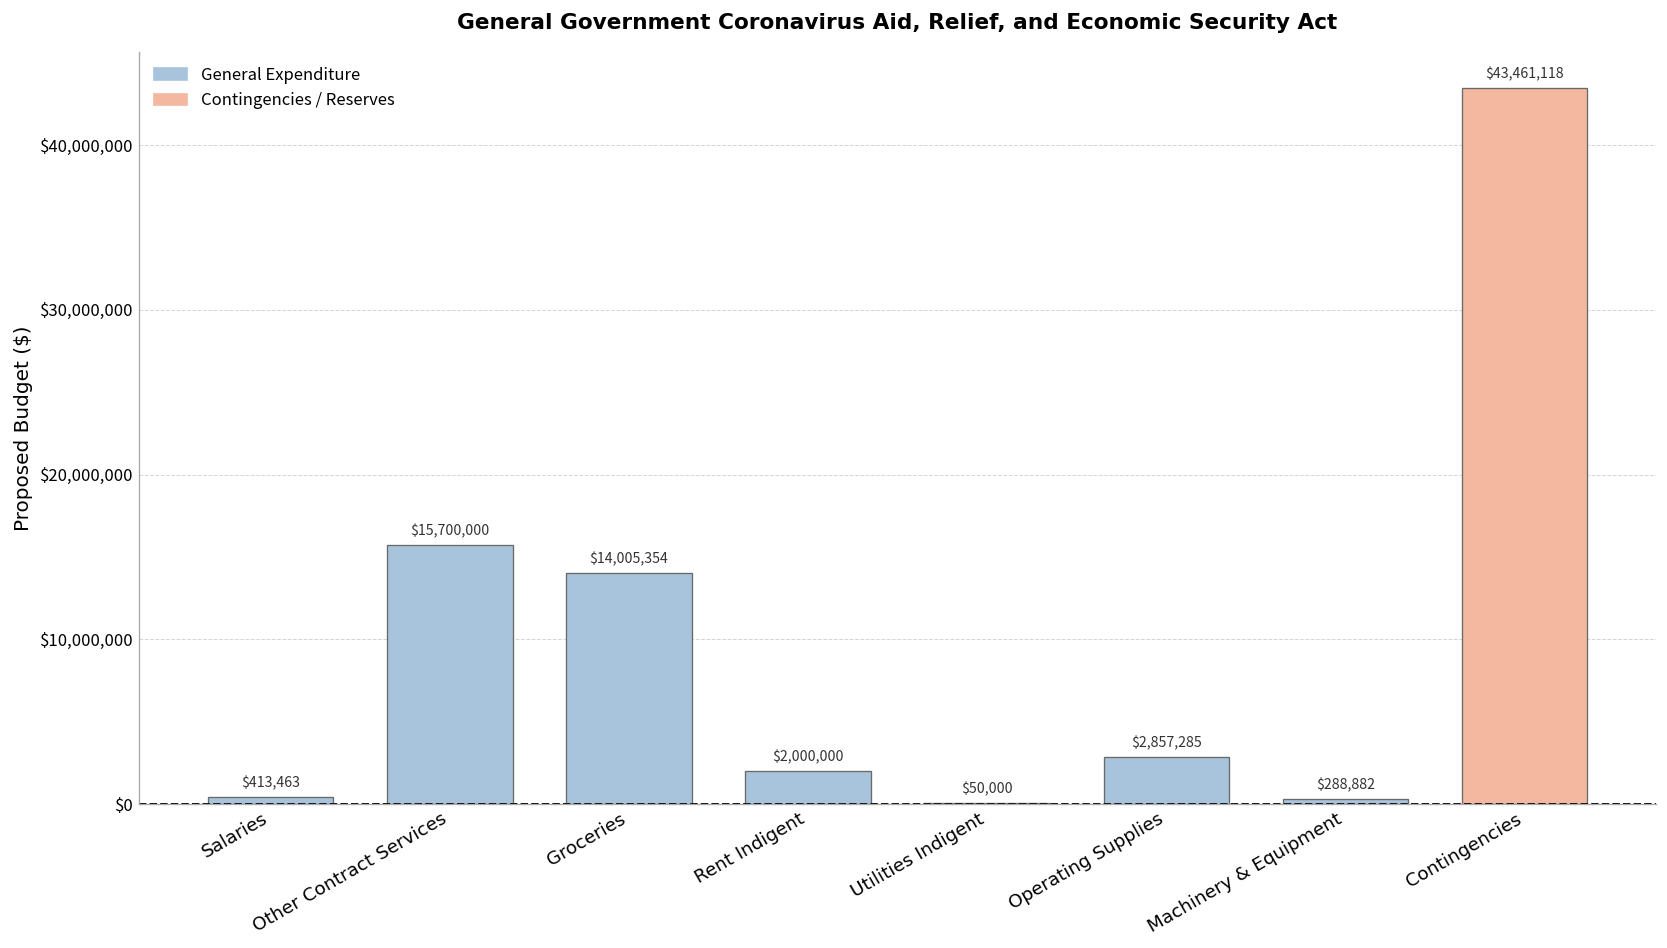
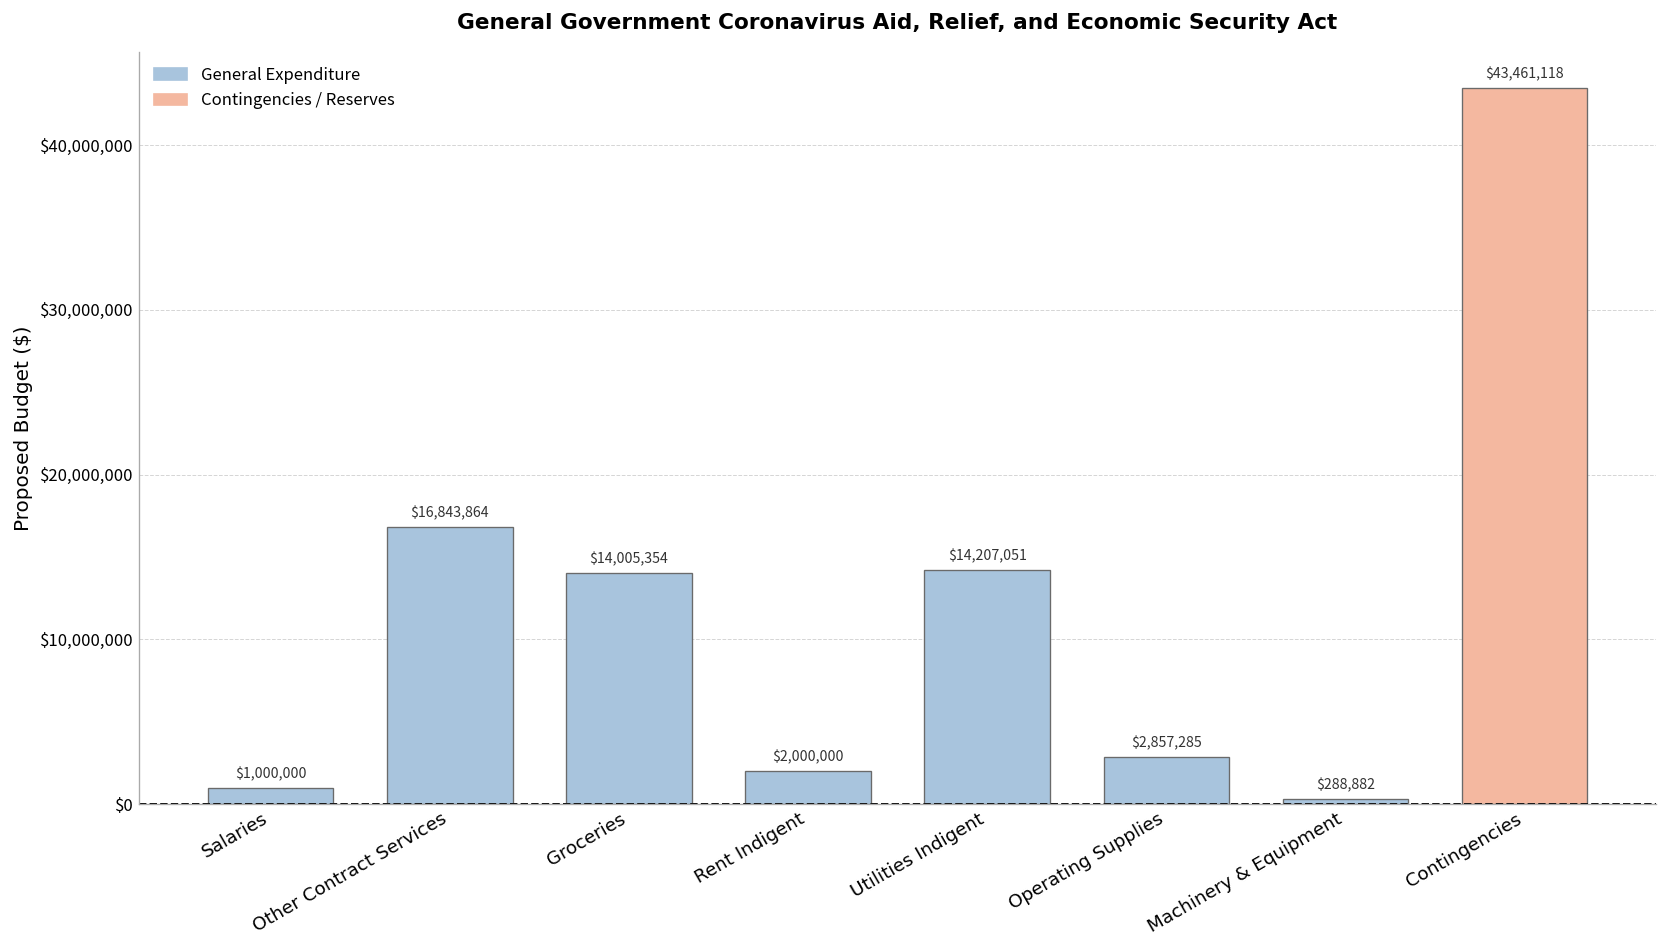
Salaries: $413,463 -> $1,000,000
Other Contract Services: $15,700,000 -> $16,843,864
Utilities Indigent: $50,000 -> $14,207,051
